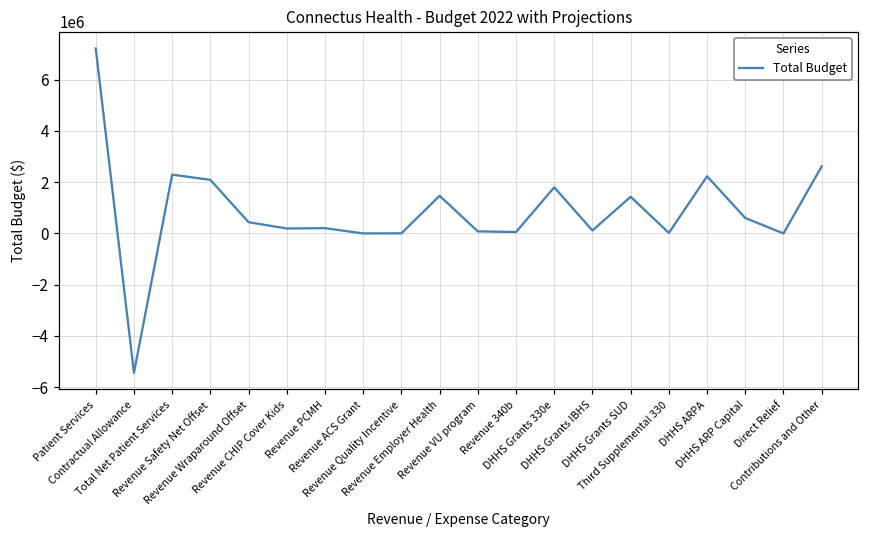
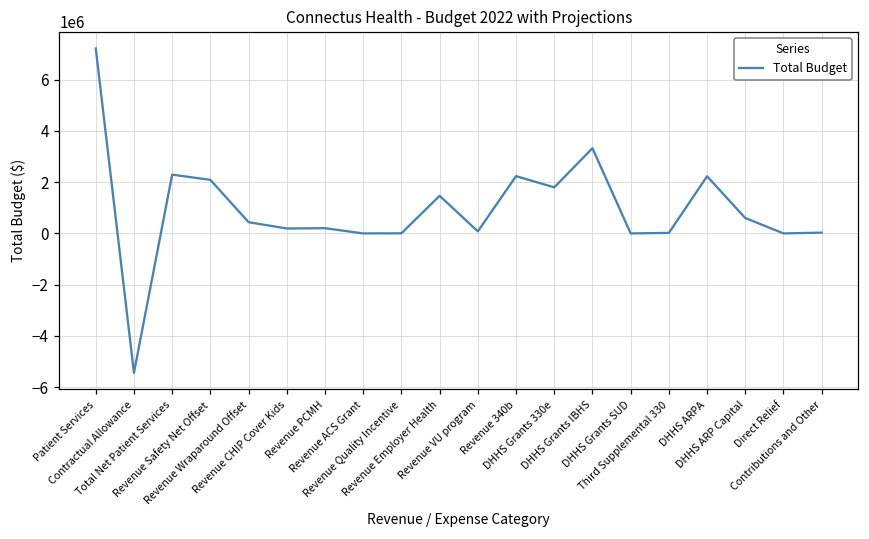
Revenue 340b: 100000 -> 2200000
DHHS Grants IBHS: 100000 -> 3300000
DHHS Grants SUD: 1400000 -> 0
Contributions and Other: 2600000 -> 0
